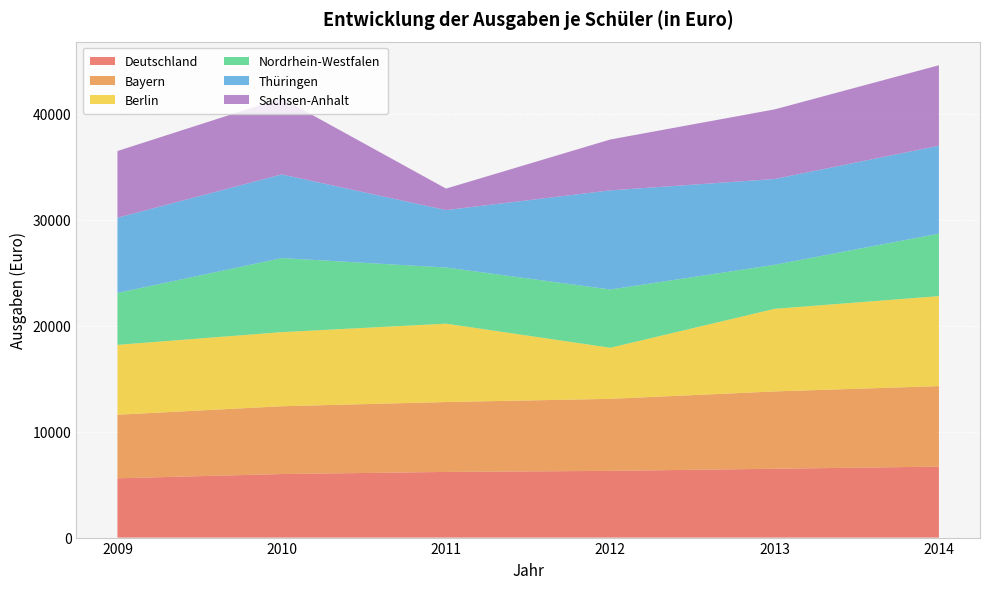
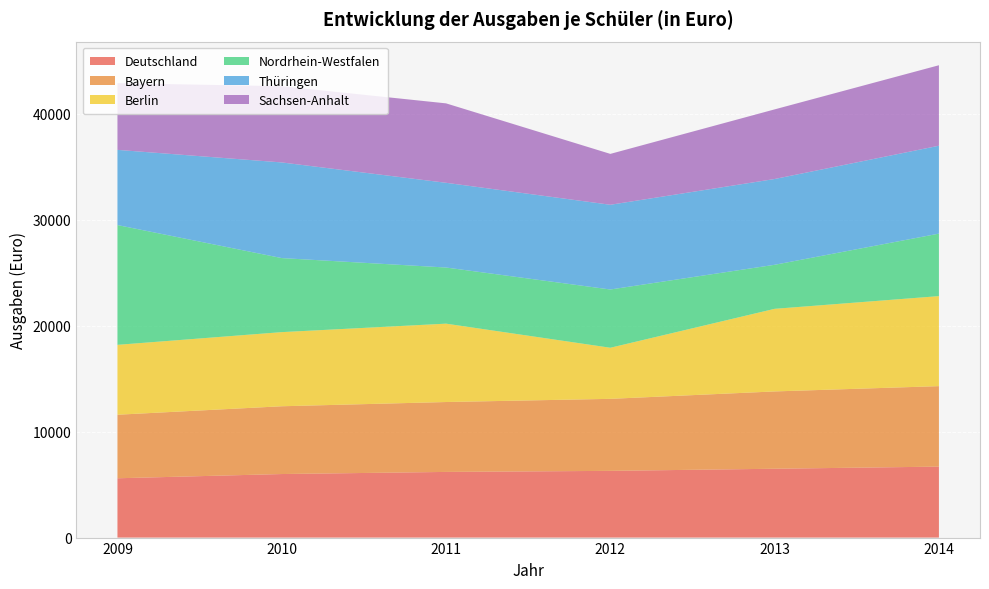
Nordrhein-Westfalen, 2009: 4900 -> 11300
Thüringen, 2010: 7900 -> 9000
Thüringen, 2011: 5400 -> 8000
Sachsen-Anhalt, 2011: 2000 -> 7500
Thüringen, 2012: 9400 -> 8000
